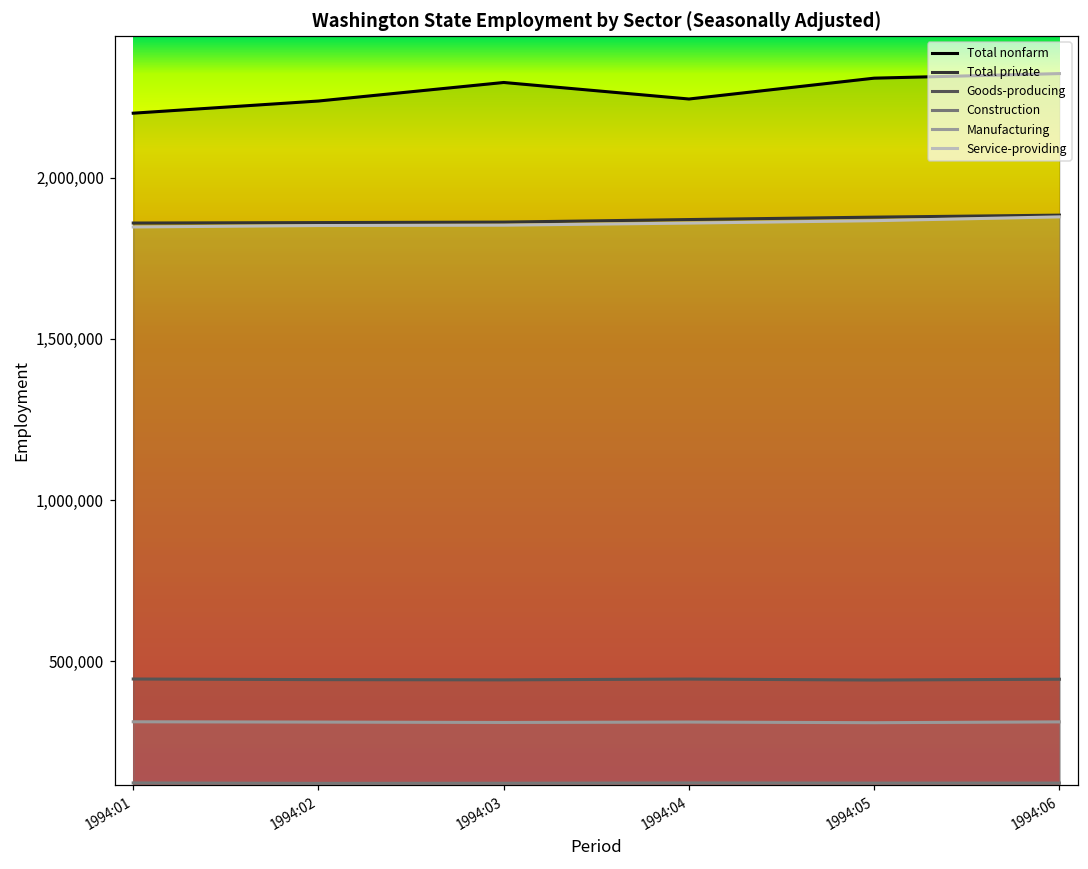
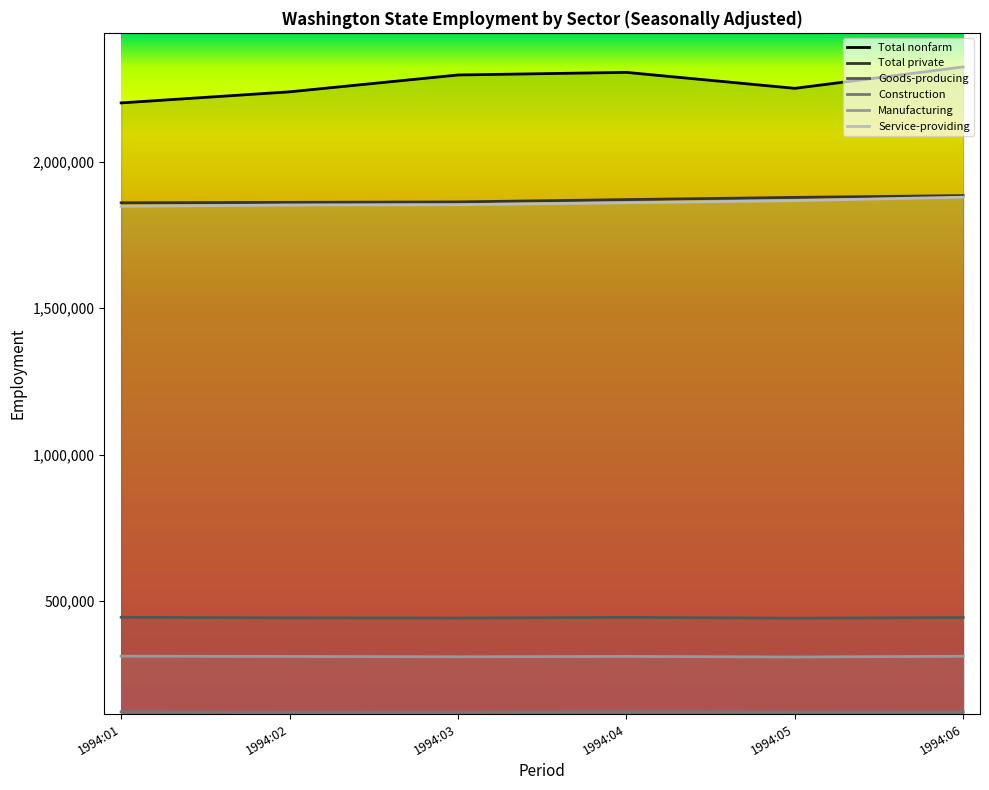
Total nonfarm, 1994:04: 2,240,000 -> 2,300,000
Total nonfarm, 1994:05: 2,310,000 -> 2,250,000
